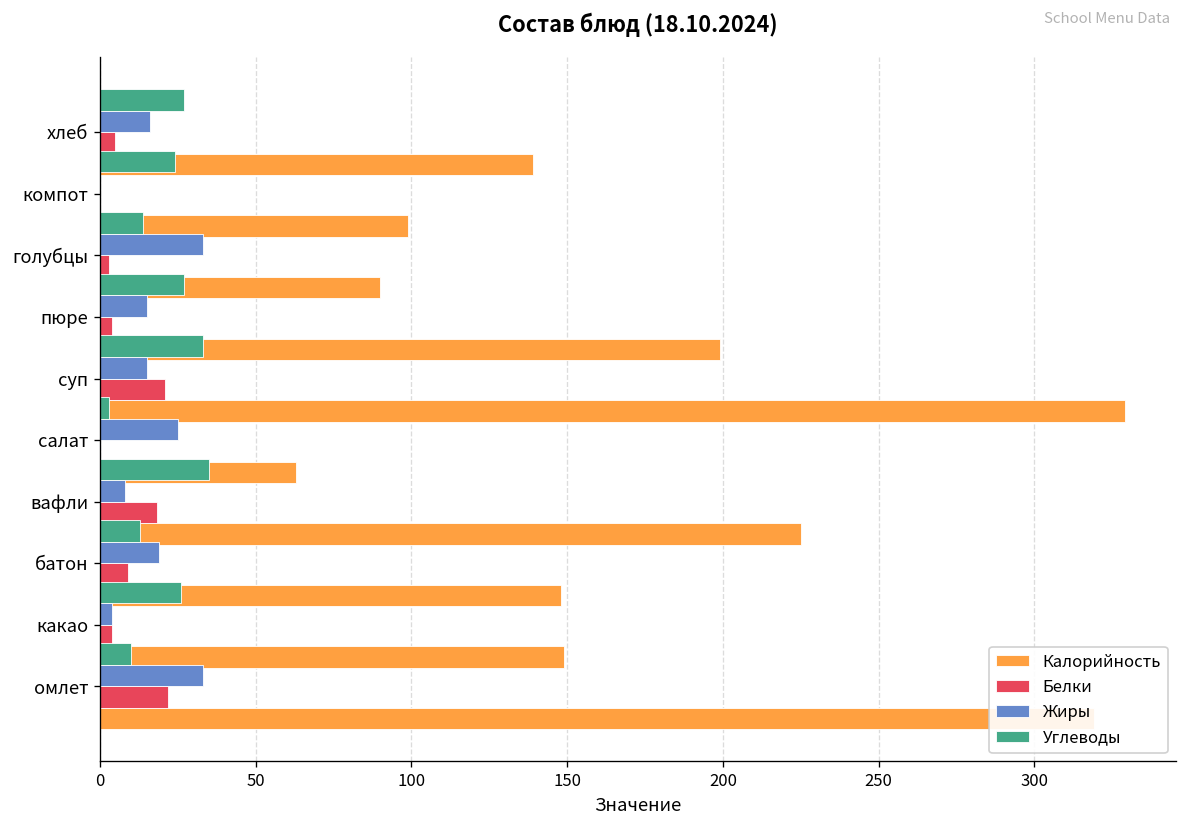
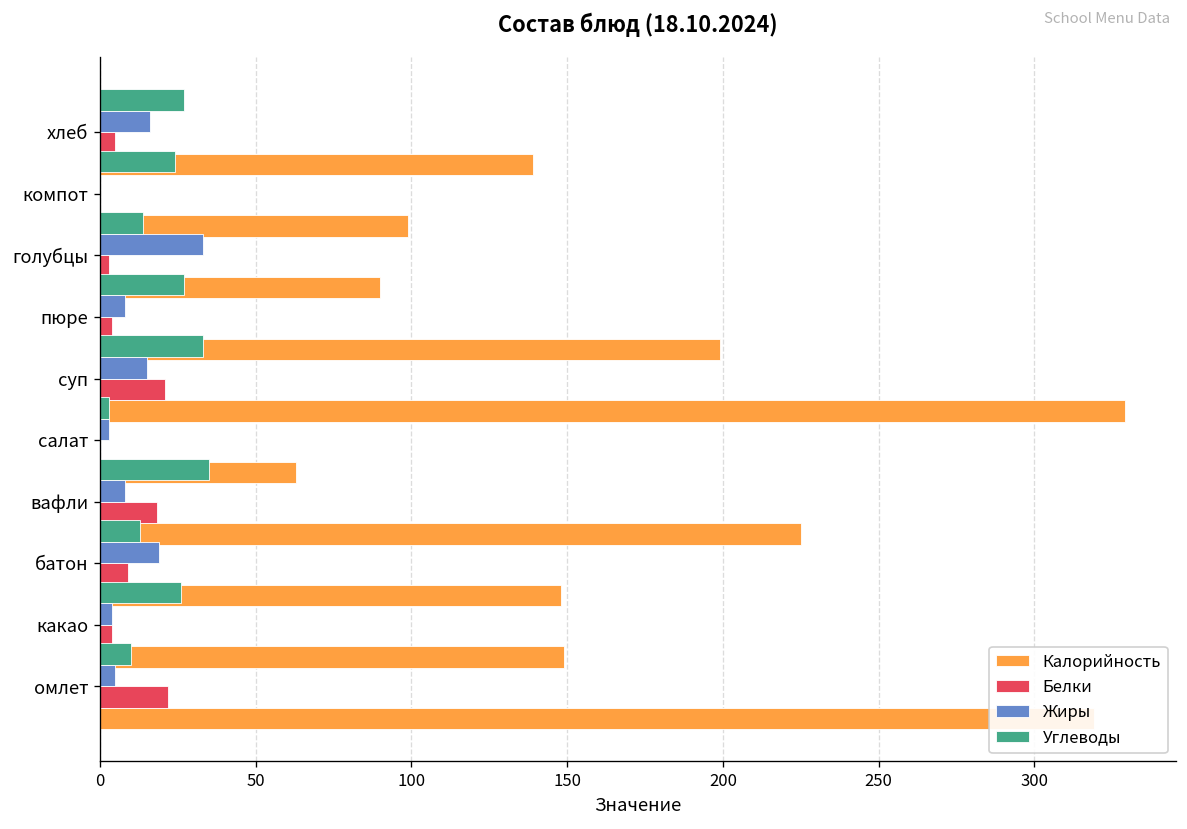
Жиры, пюре: 15 -> 8
Жиры, салат: 25 -> 3
Жиры, омлет: 33 -> 5
